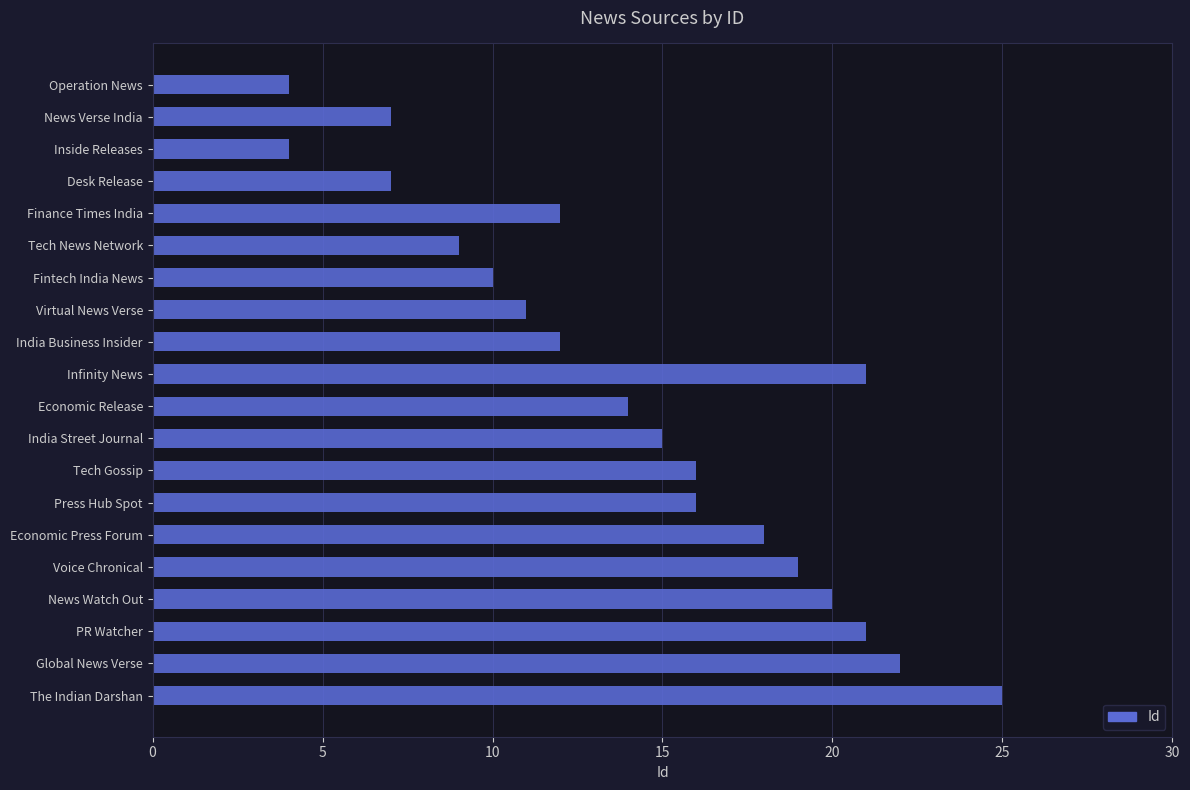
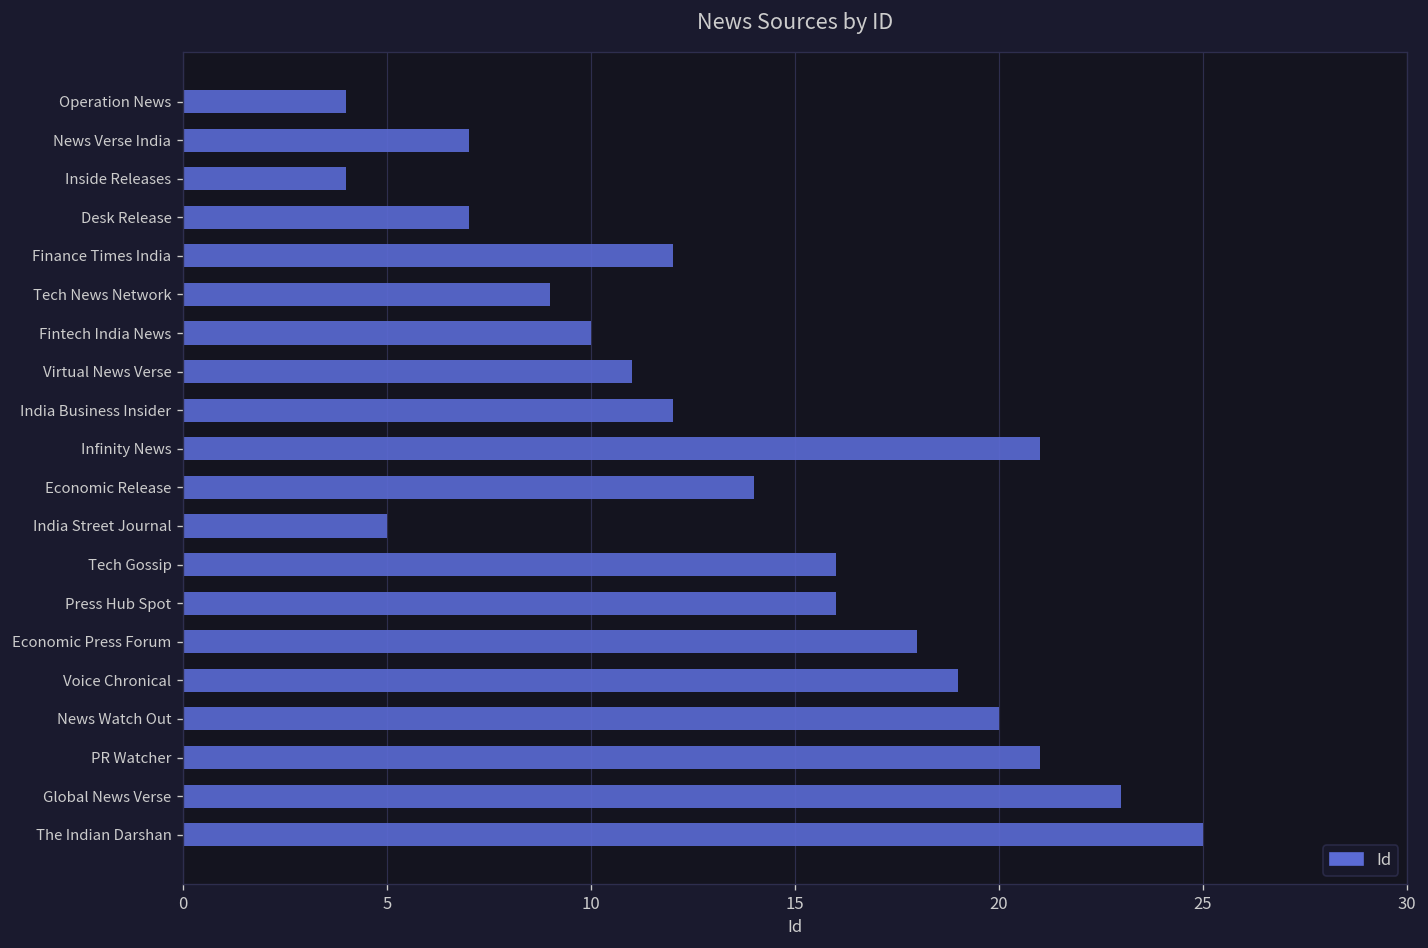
India Street Journal: 15 -> 5
Global News Verse: 22 -> 23
